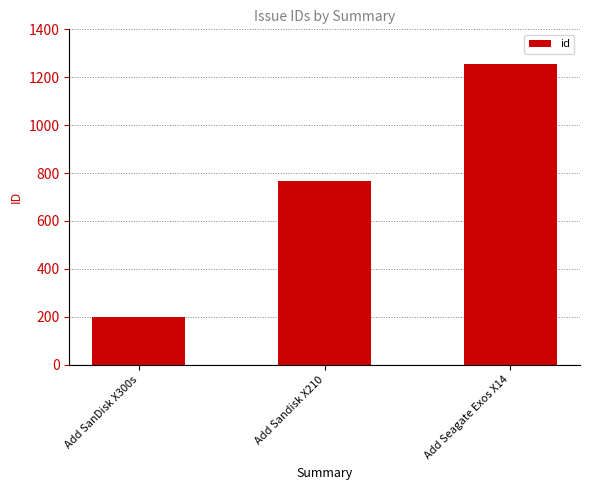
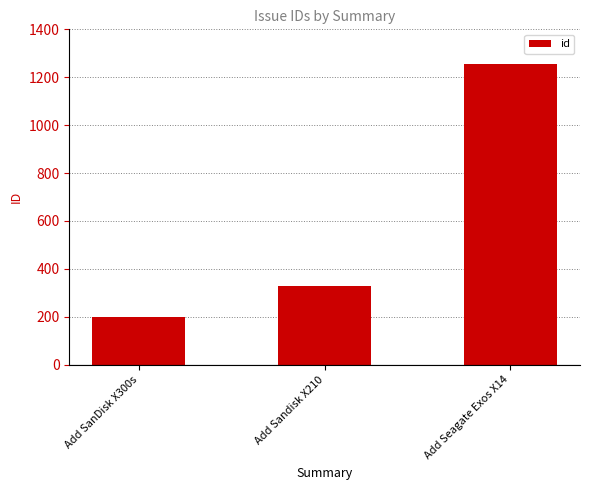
Add Sandisk X210: 770 -> 330
